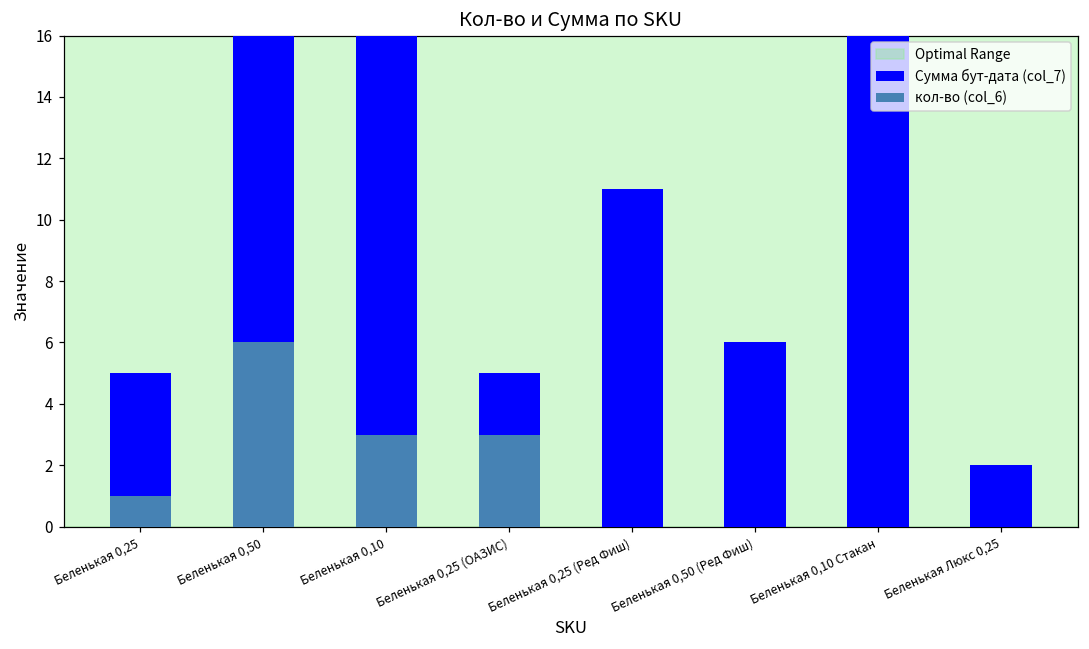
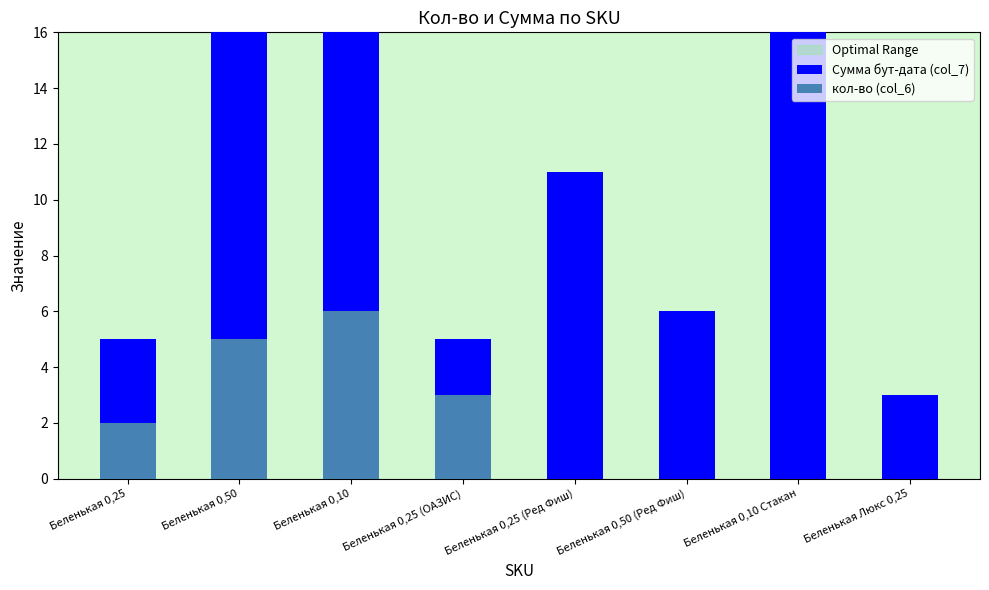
кол-во (col_6), Беленькая 0,25: 1 -> 2
кол-во (col_6), Беленькая 0,50: 6 -> 5
кол-во (col_6), Беленькая 0,10: 3 -> 6
Сумма бут-дата (col_7), Беленькая Люкс 0,25: 2 -> 3
